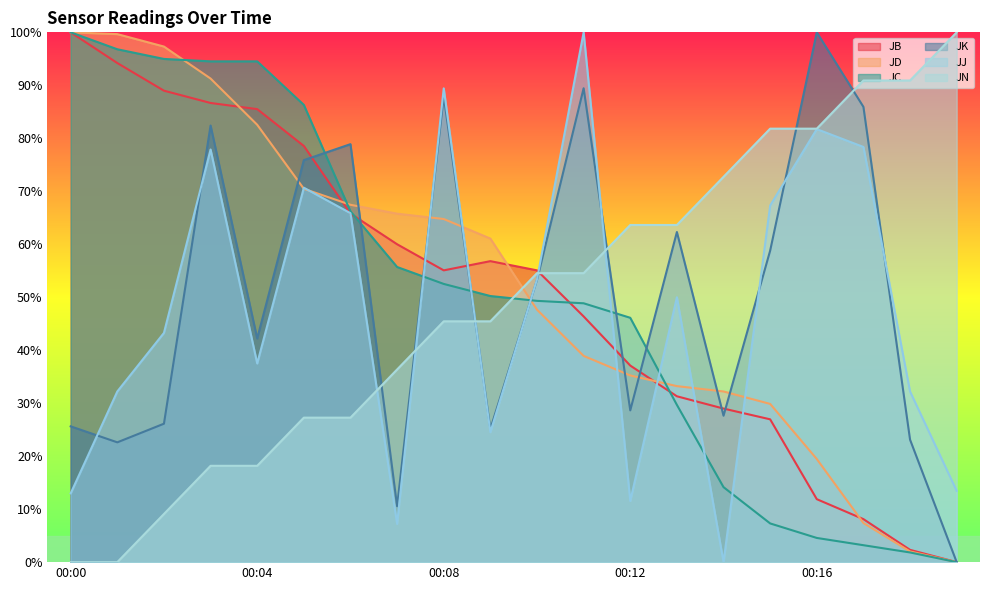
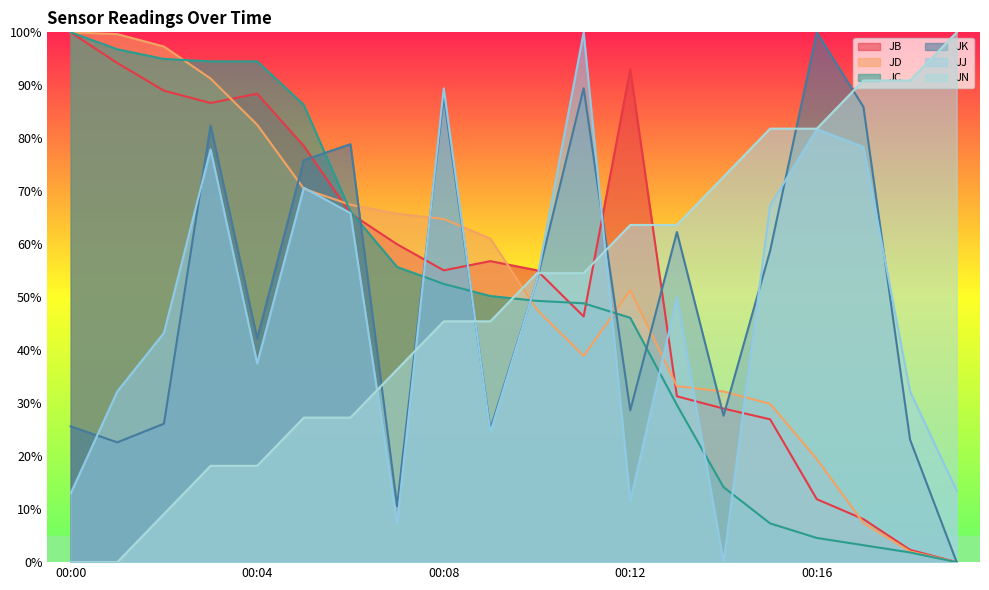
JB, 00:04: 86% -> 88%
JB, 00:12: 37% -> 93%
JD, 00:12: 35% -> 51%
